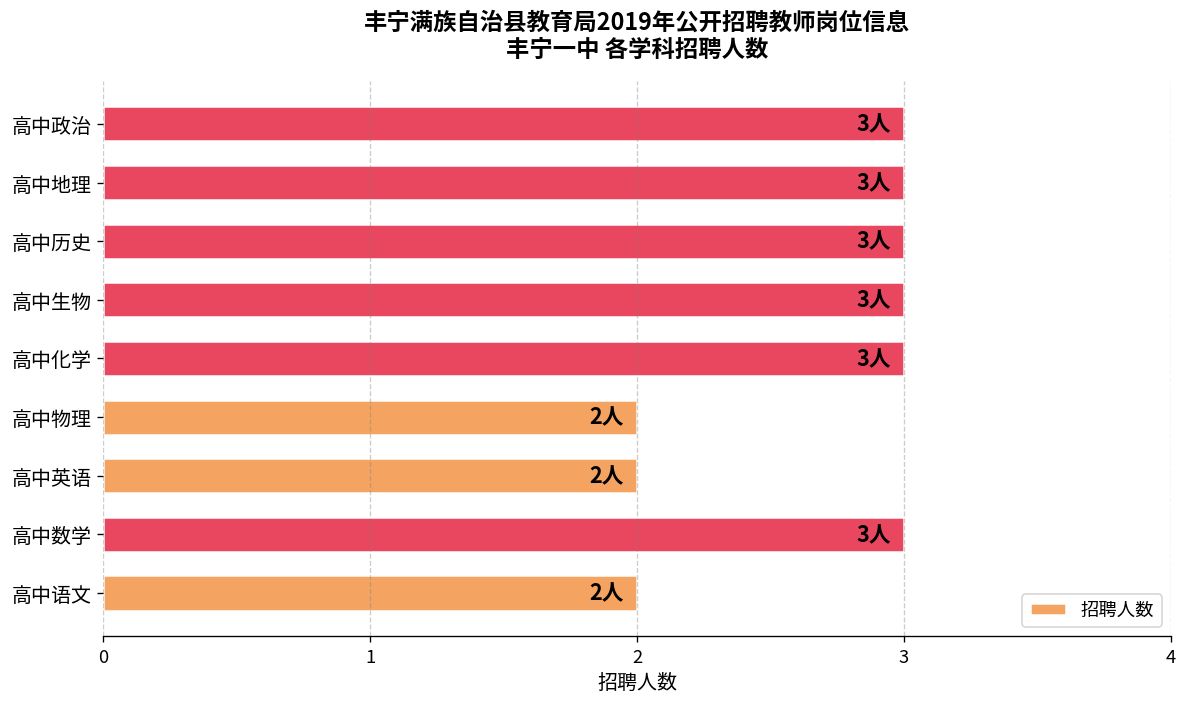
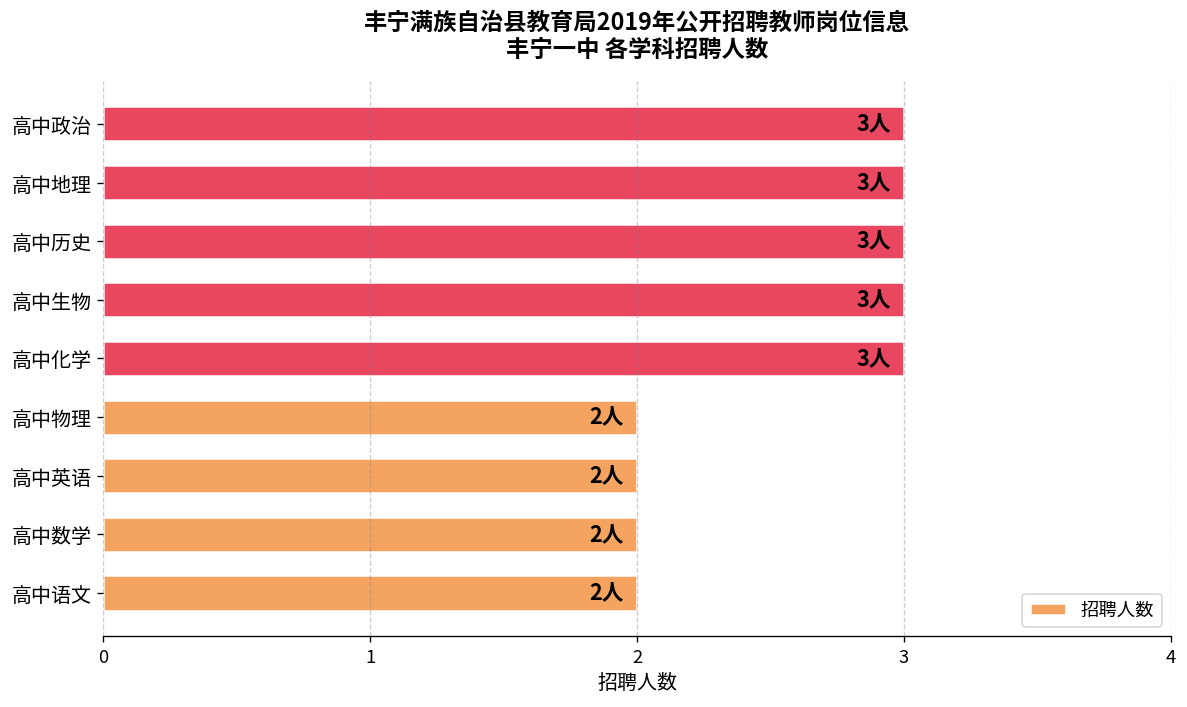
高中数学: 3人 -> 2人
